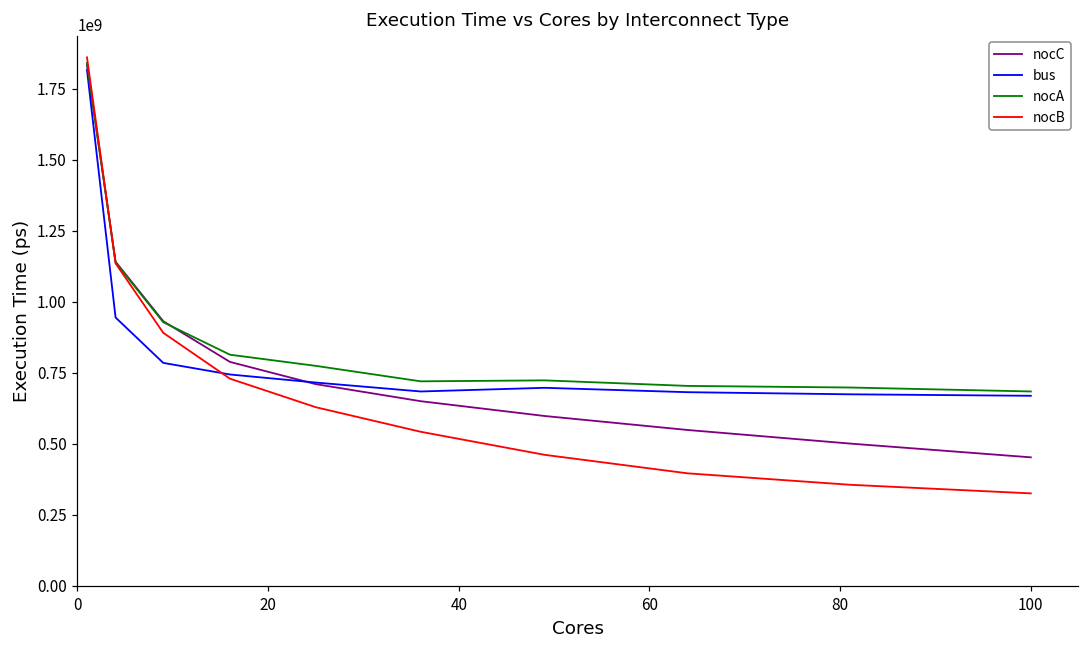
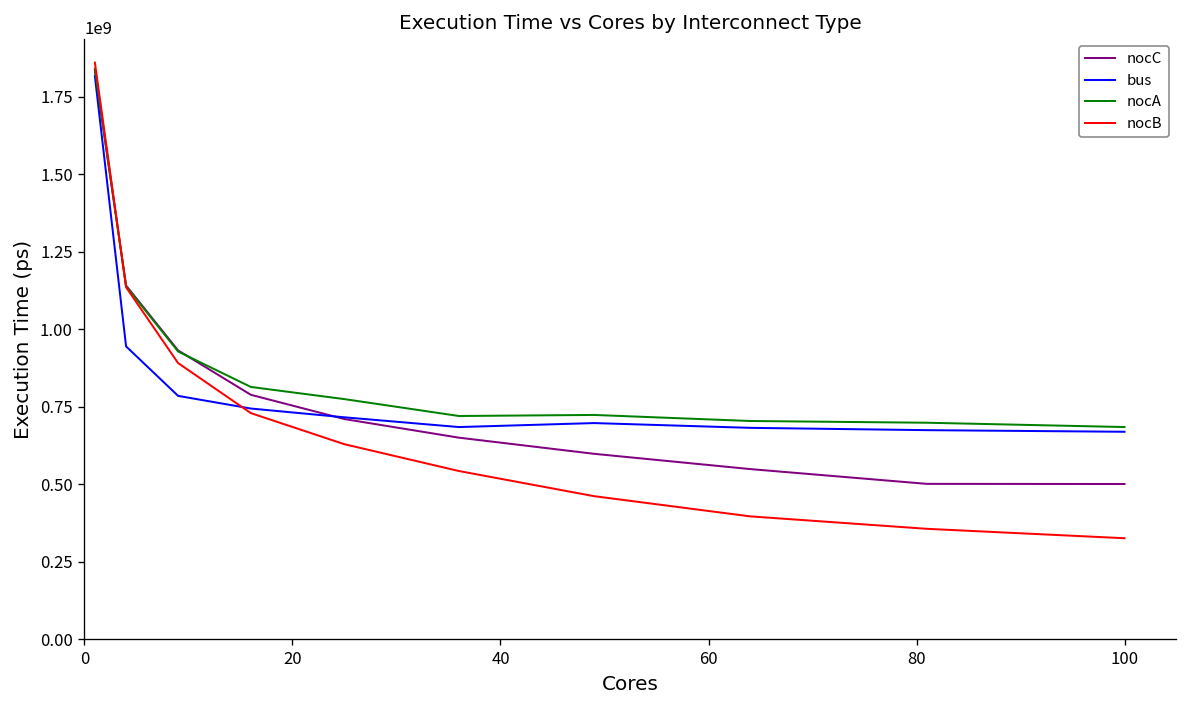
nocC, 100: 450000000 -> 500000000
